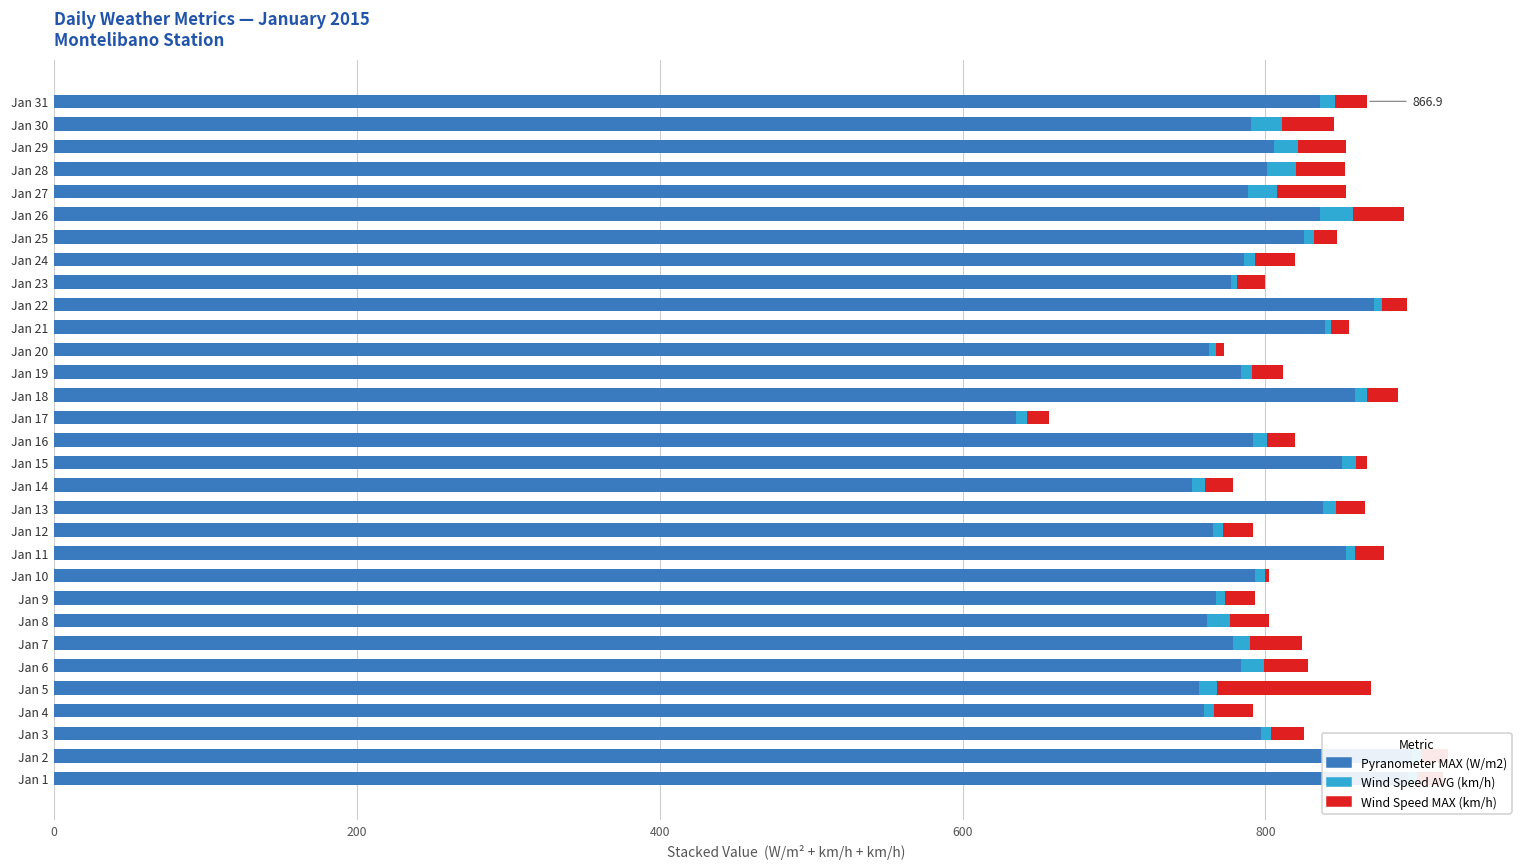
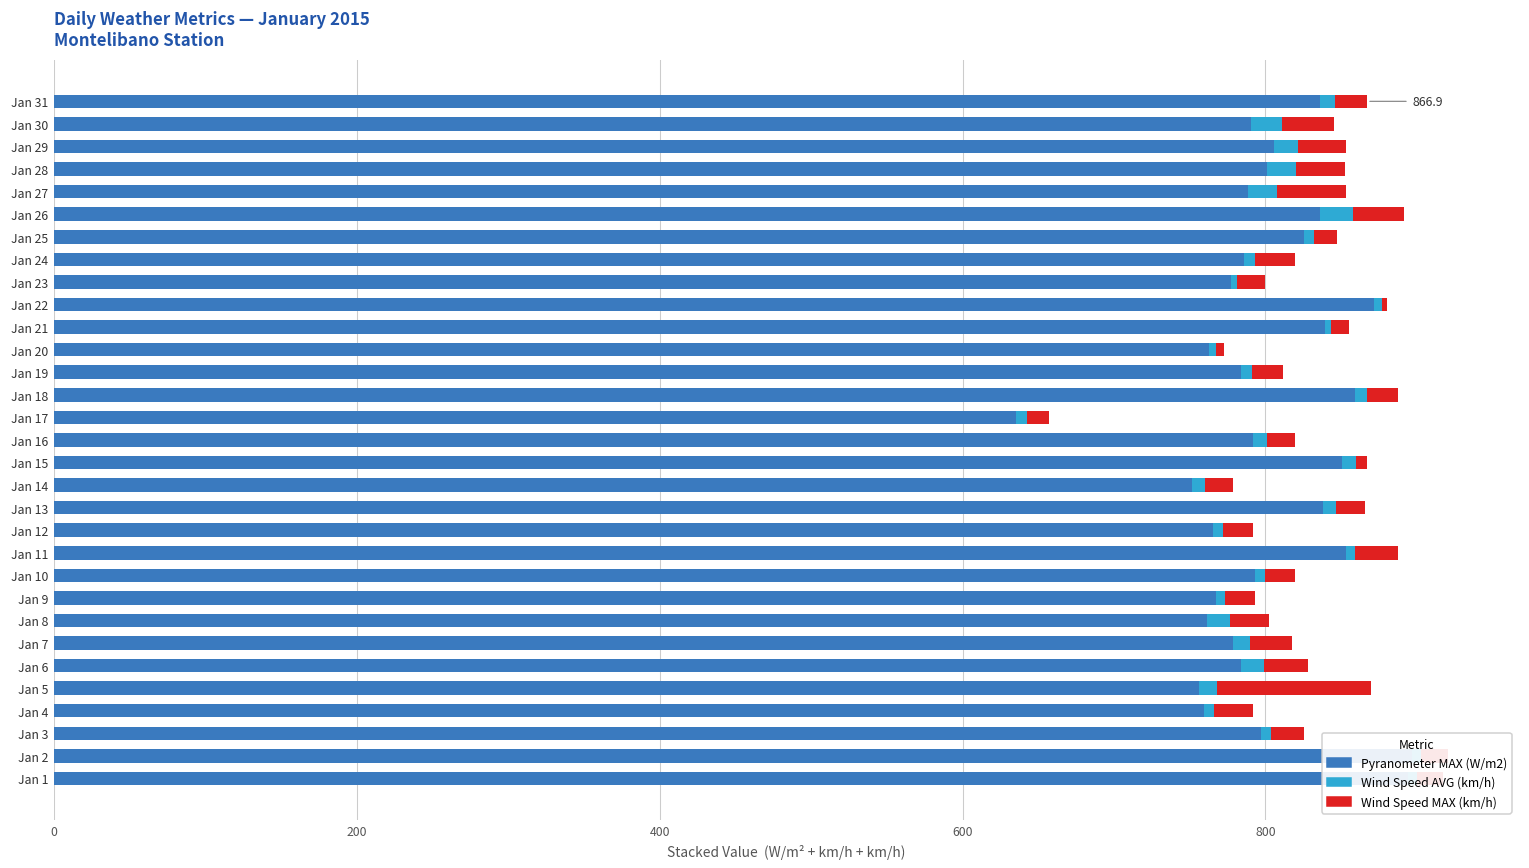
Wind Speed MAX (km/h), Jan 22: 17 -> 4
Wind Speed MAX (km/h), Jan 11: 19 -> 28
Wind Speed MAX (km/h), Jan 10: 3 -> 20
Wind Speed MAX (km/h), Jan 7: 34 -> 28
